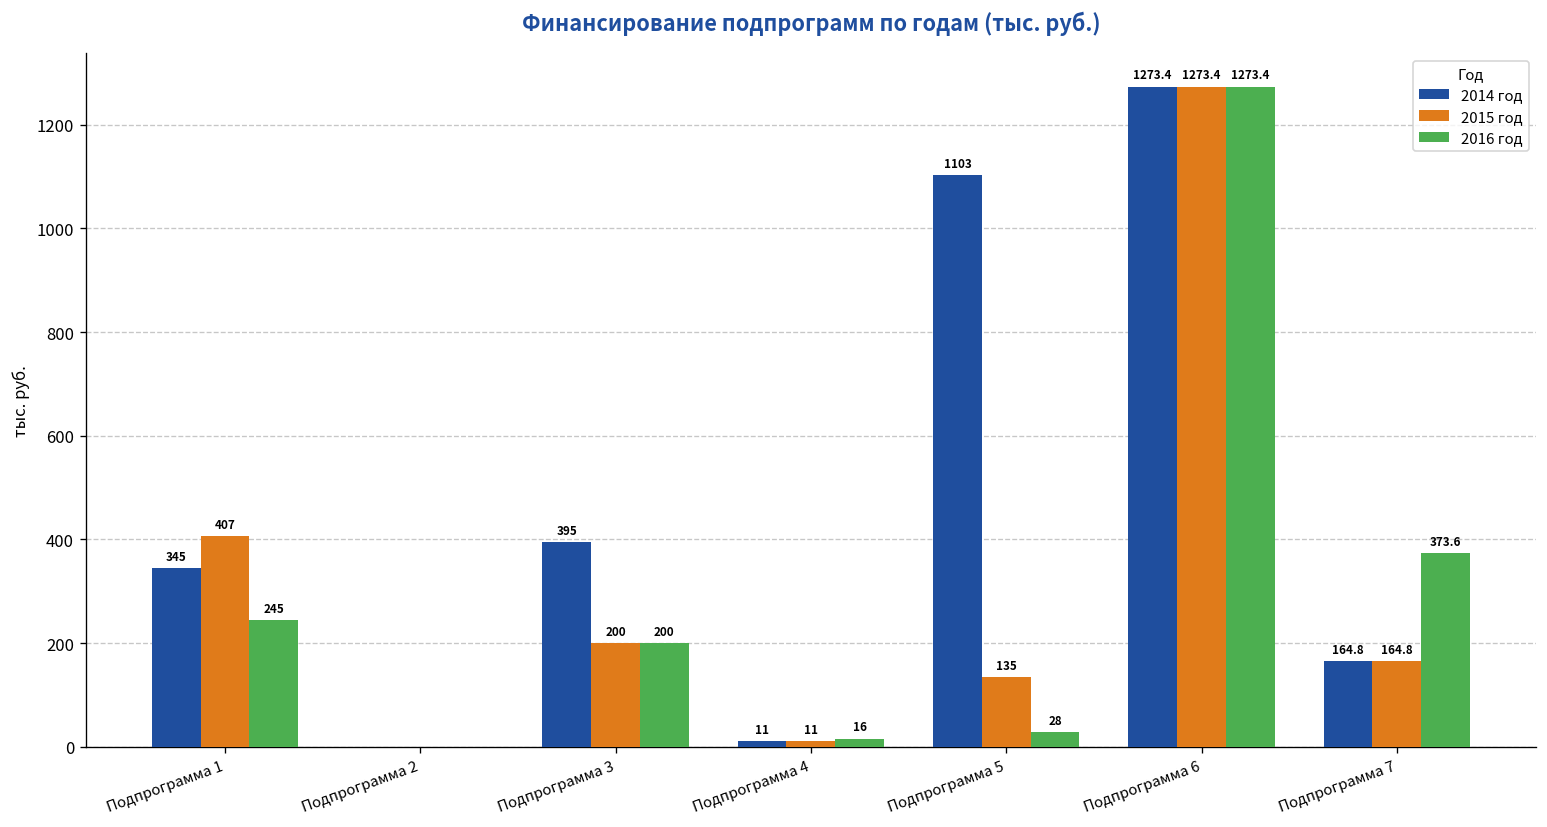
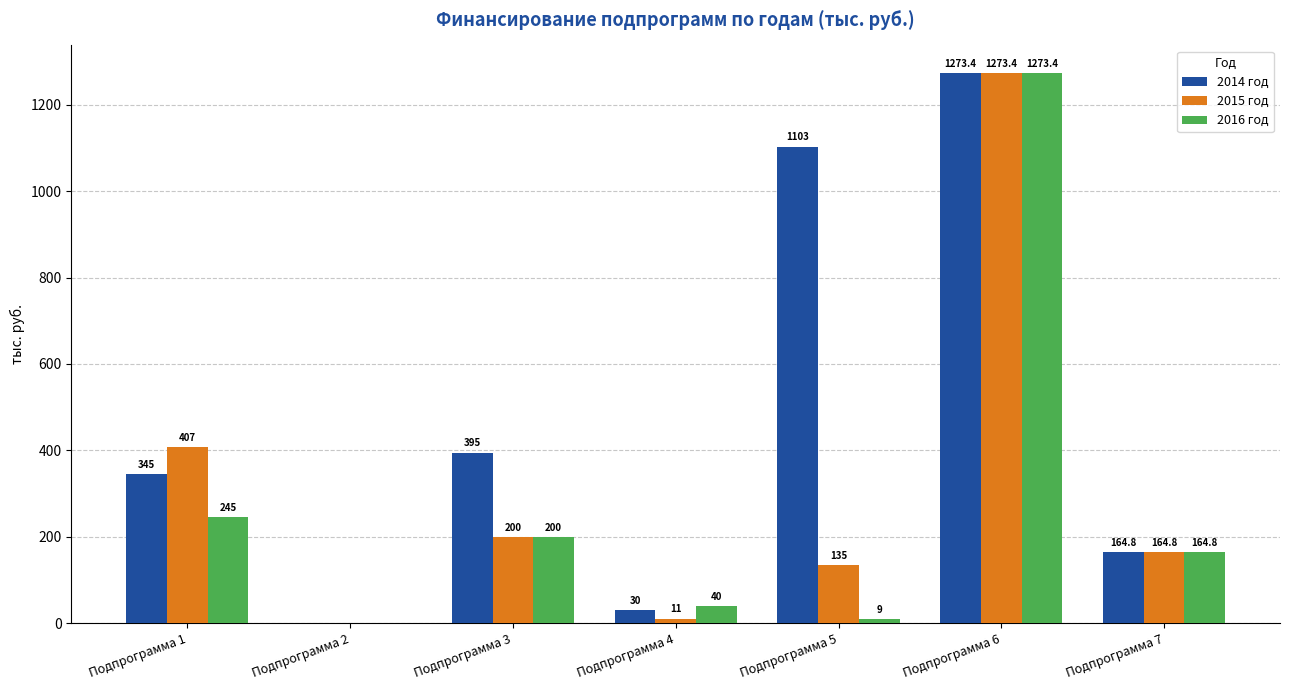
2014 год, Подпрограмма 4: 11 -> 30
2016 год, Подпрограмма 4: 16 -> 40
2016 год, Подпрограмма 5: 28 -> 9
2016 год, Подпрограмма 7: 373.6 -> 164.8
